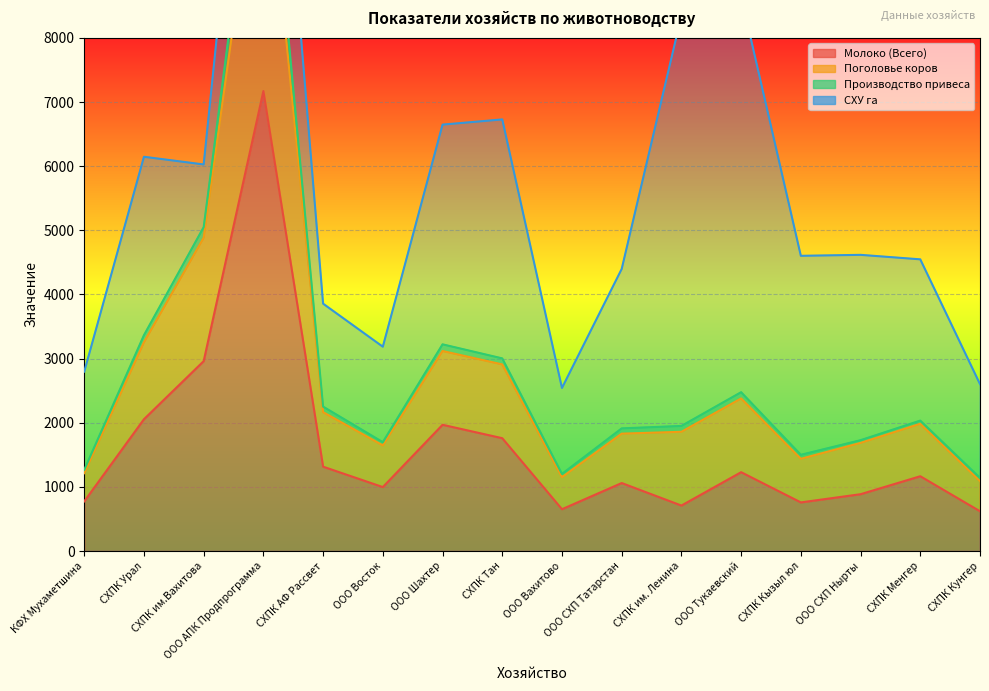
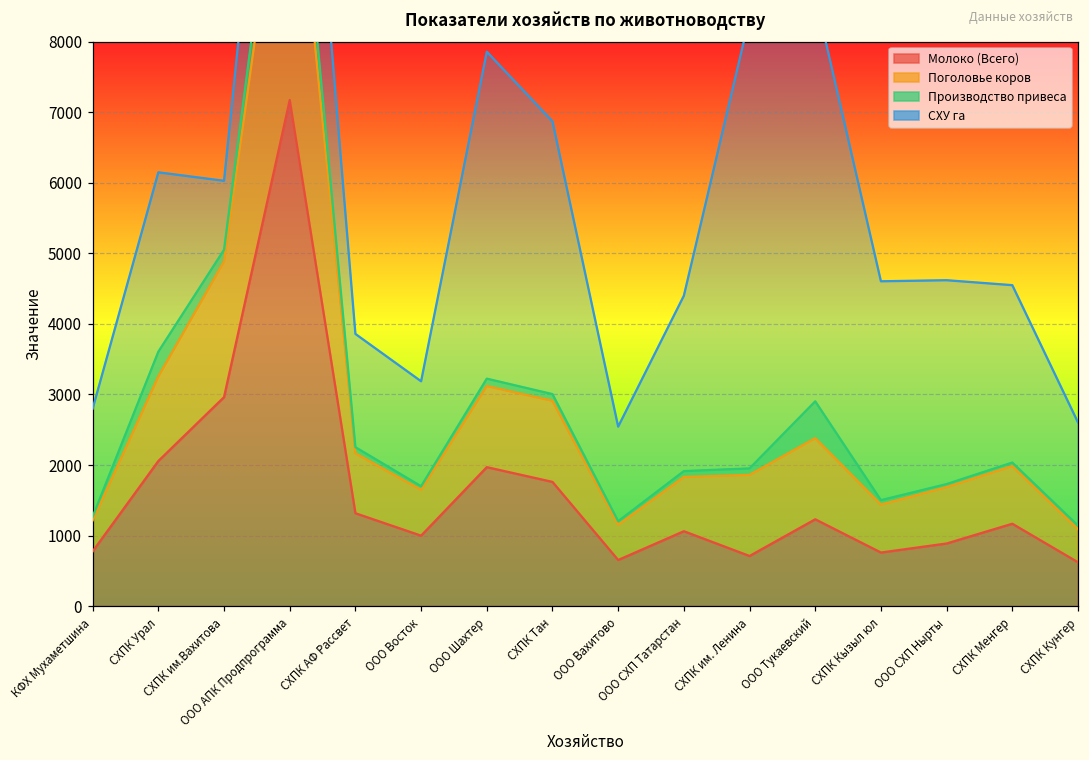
Производство привеса, СХПК Урал: 100 -> 300
СХУ га, ООО Шахтер: 6600 -> 7900
СХУ га, СХПК Тан: 6700 -> 6900
Производство привеса, ООО Тукаевский: 100 -> 500
